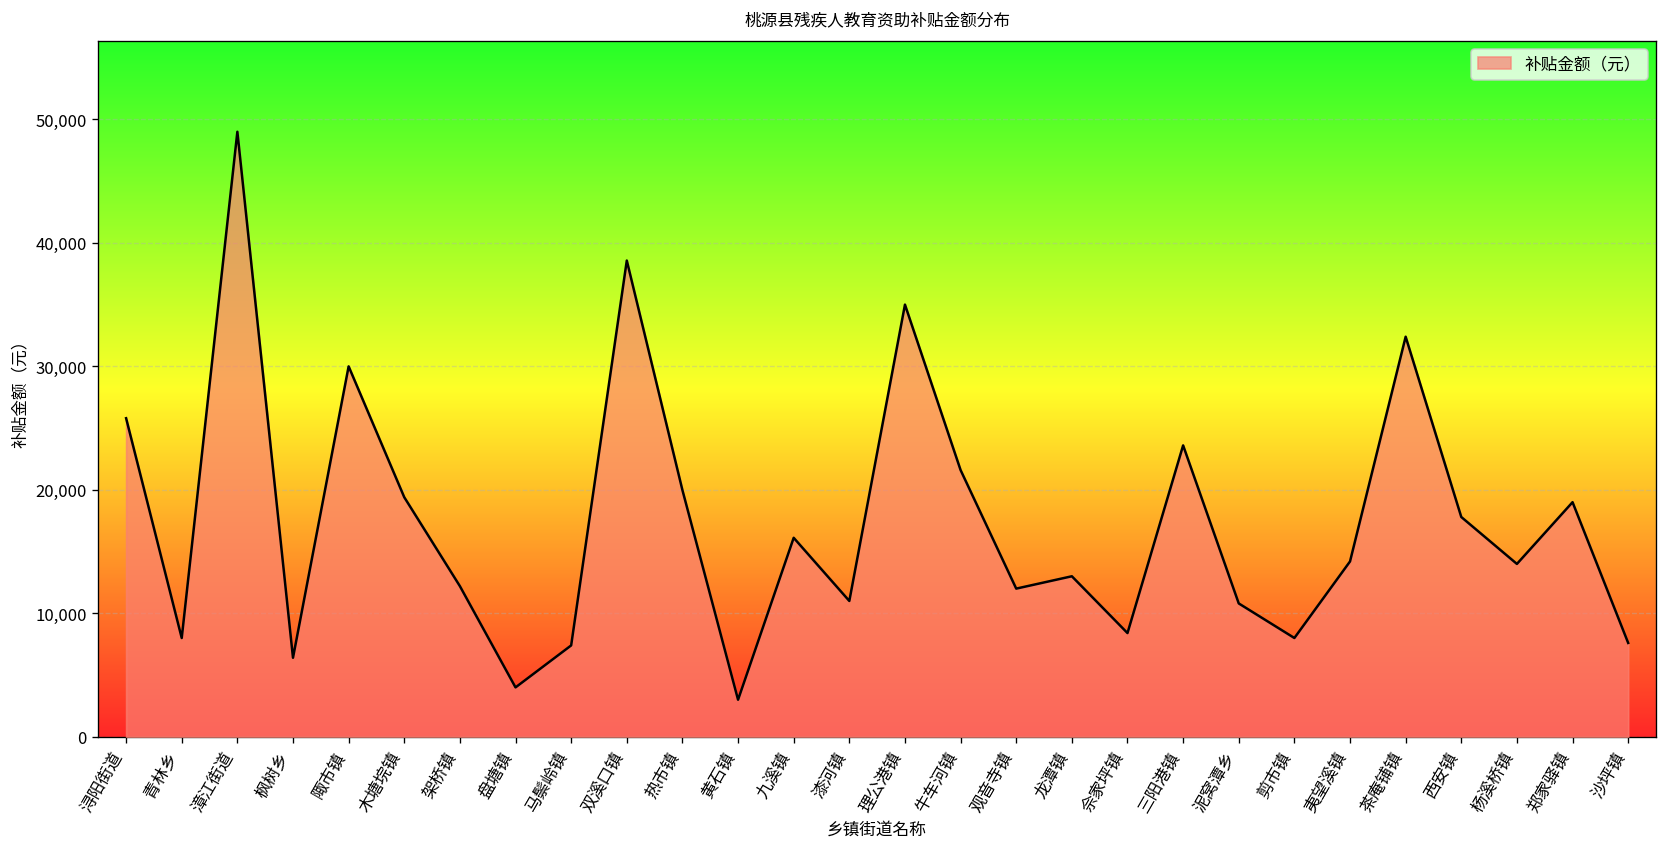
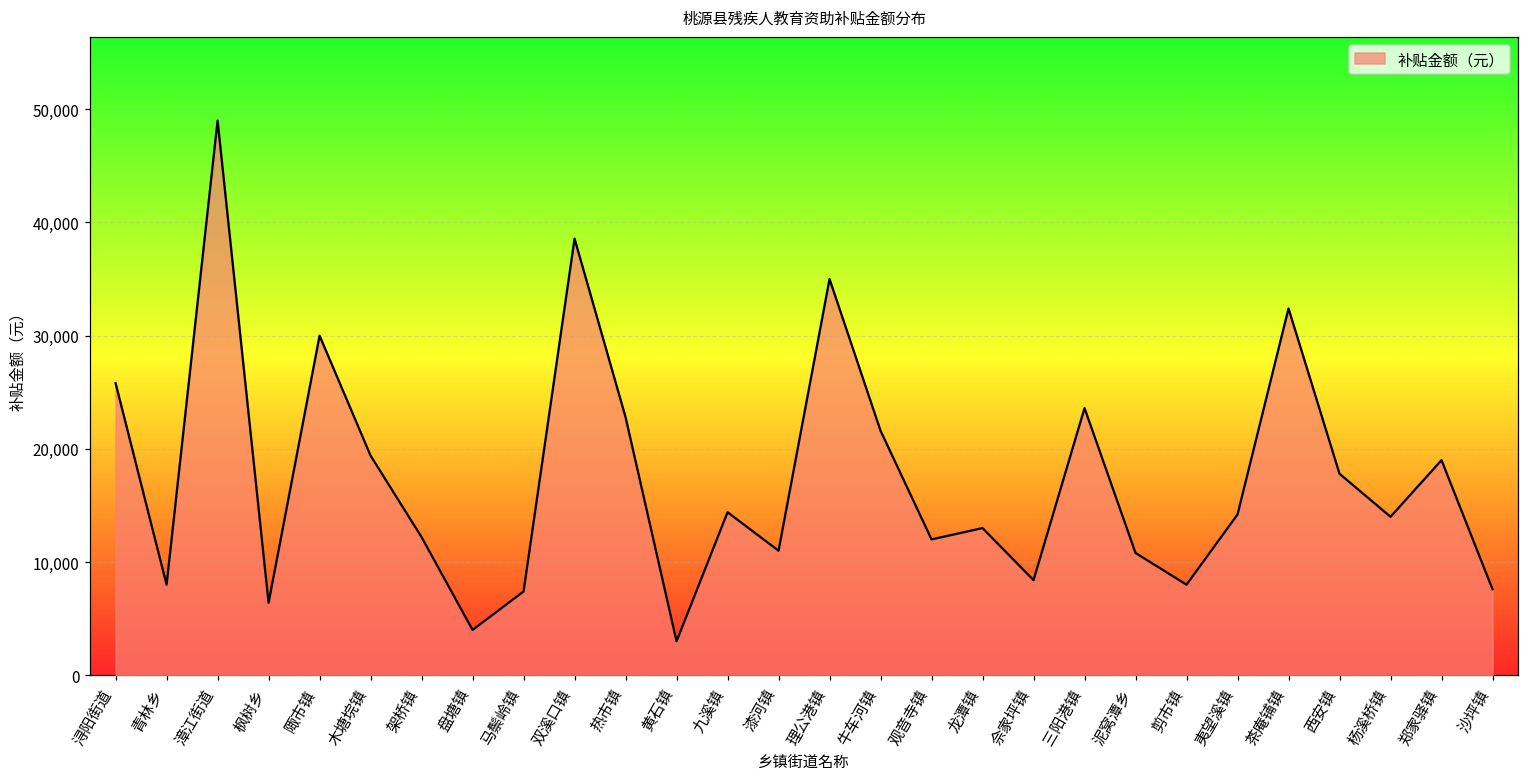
热市镇: 20,000 -> 22,800
九溪镇: 16,100 -> 14,400
